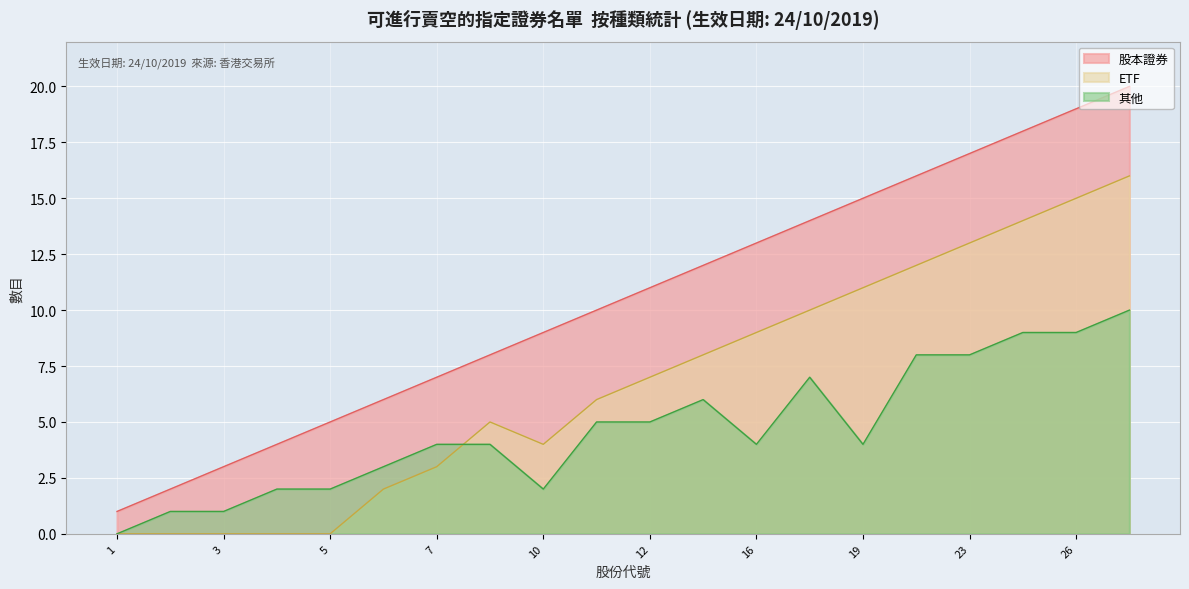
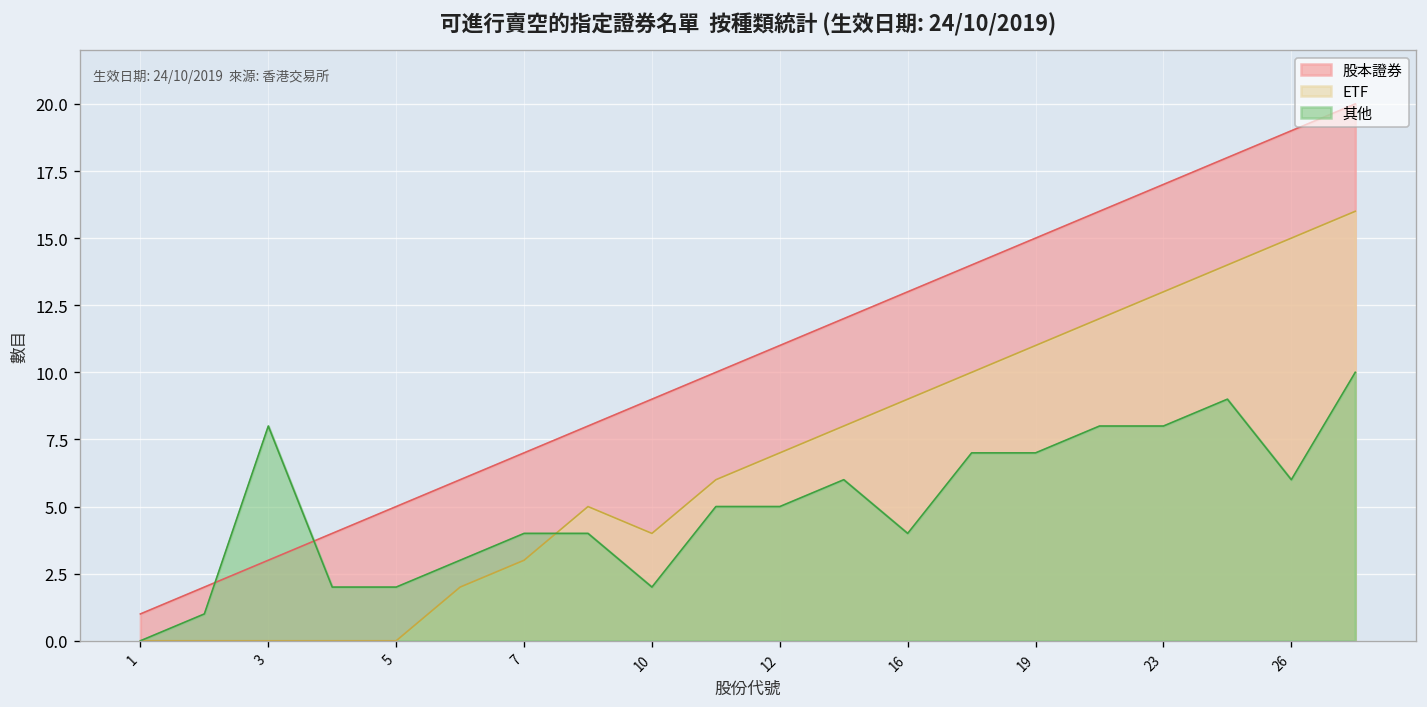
其他, 3: 1 -> 8
其他, 19: 4 -> 7
其他, 26: 9 -> 6
